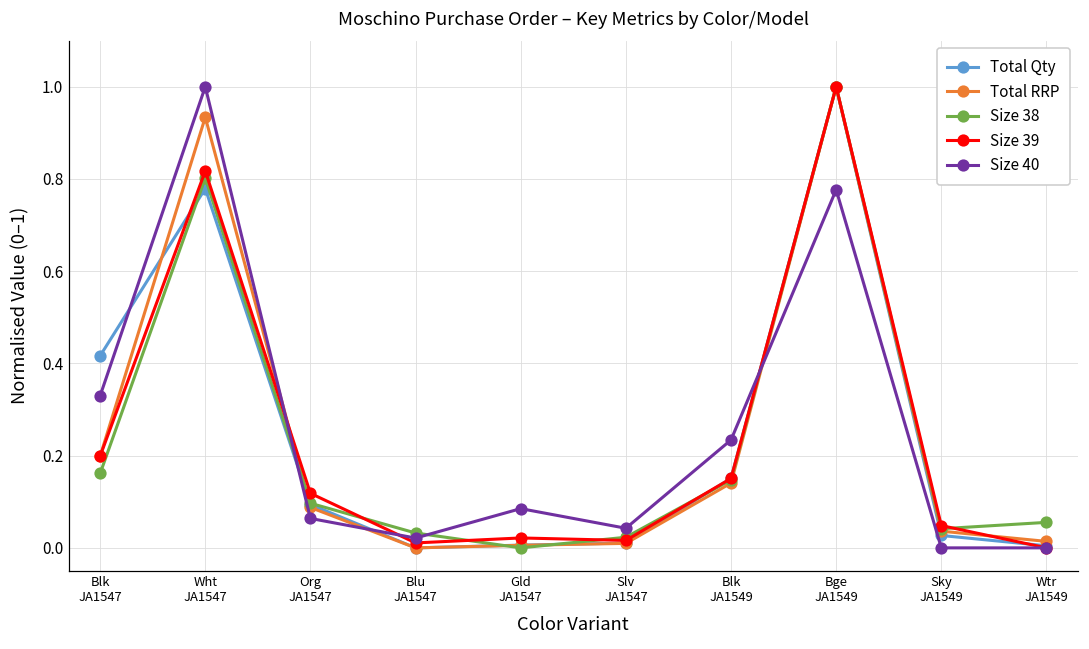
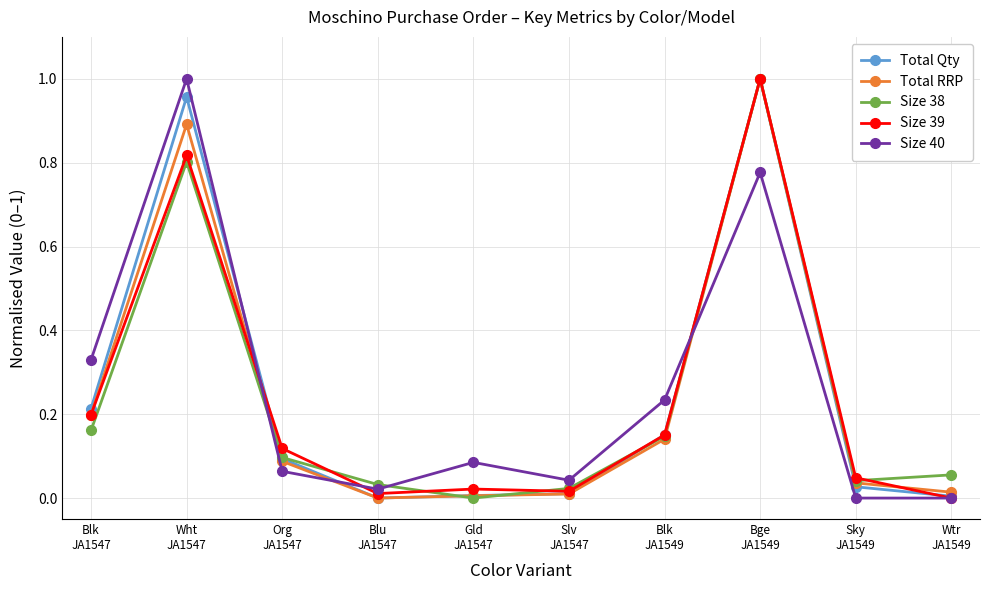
Total Qty, Blk JA1547: 0.42 -> 0.21
Total Qty, Wht JA1547: 0.78 -> 0.96
Total RRP, Wht JA1547: 0.93 -> 0.89
